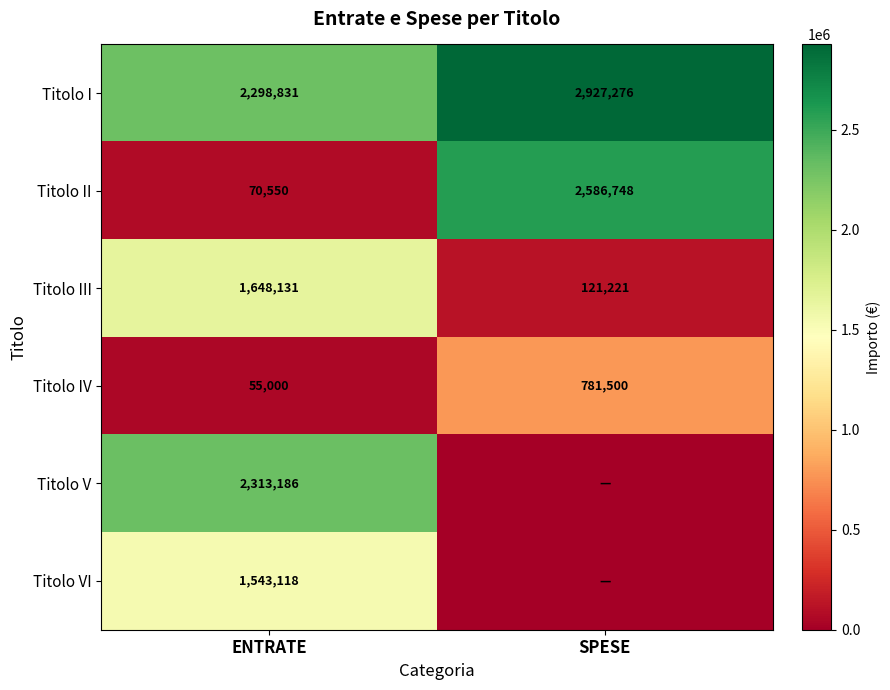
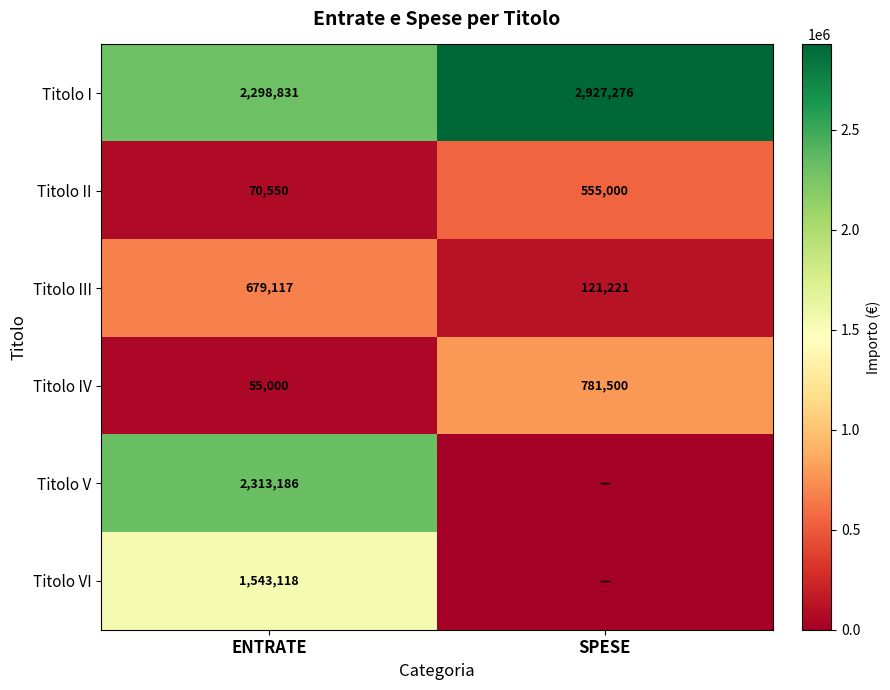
Titolo II, SPESE: 2,586,748 -> 555,000
Titolo III, ENTRATE: 1,648,131 -> 679,117
